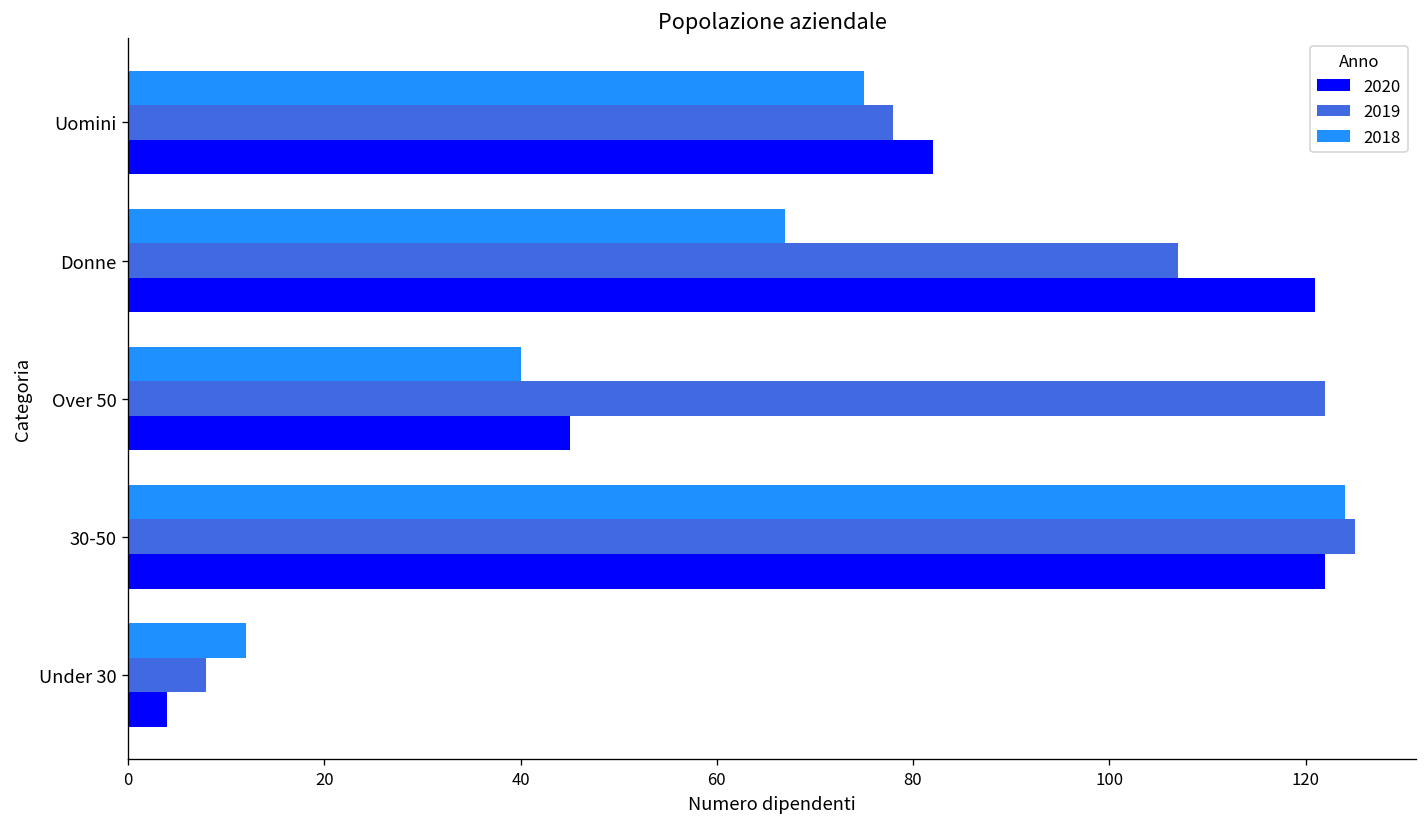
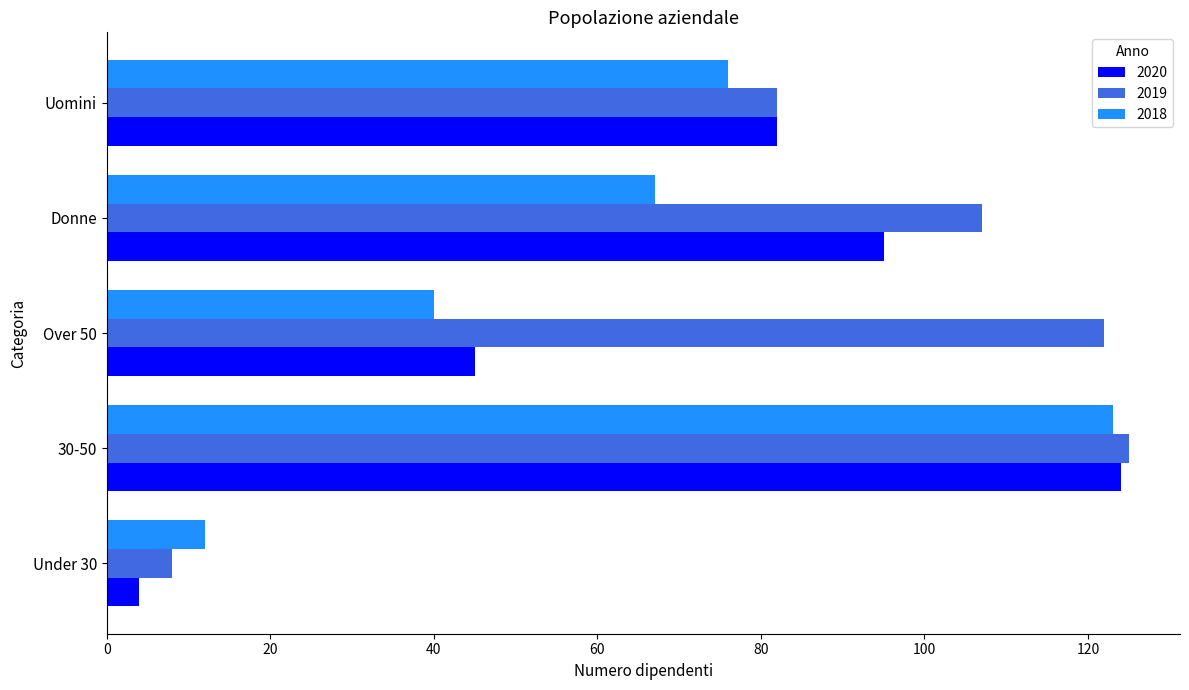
2018, Uomini: 75 -> 76
2019, Uomini: 78 -> 82
2020, Donne: 121 -> 95
2018, 30-50: 124 -> 123
2020, 30-50: 122 -> 124
